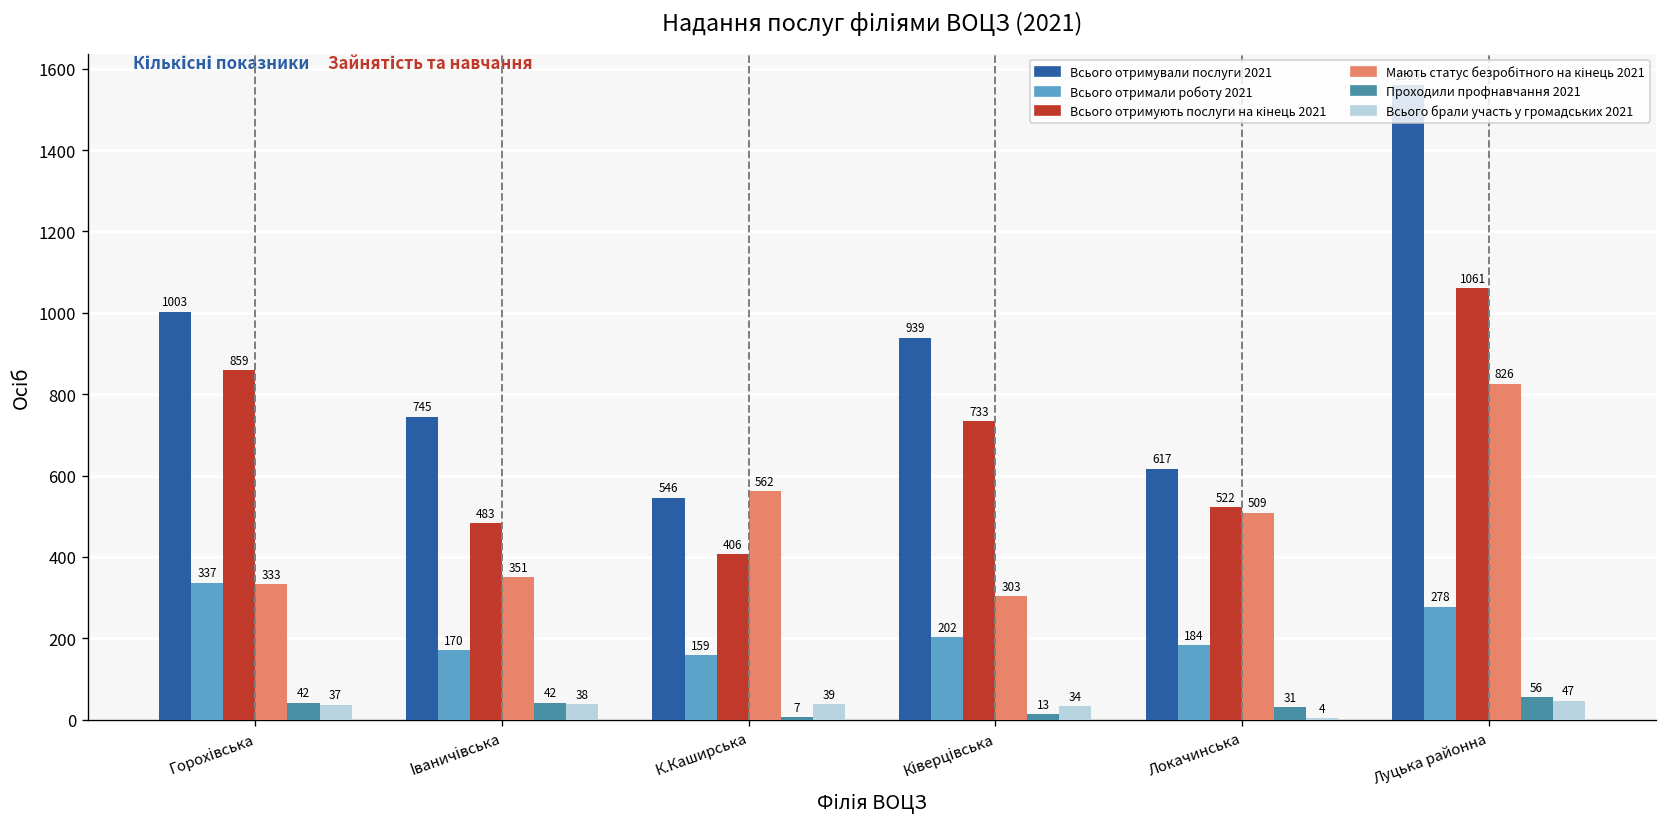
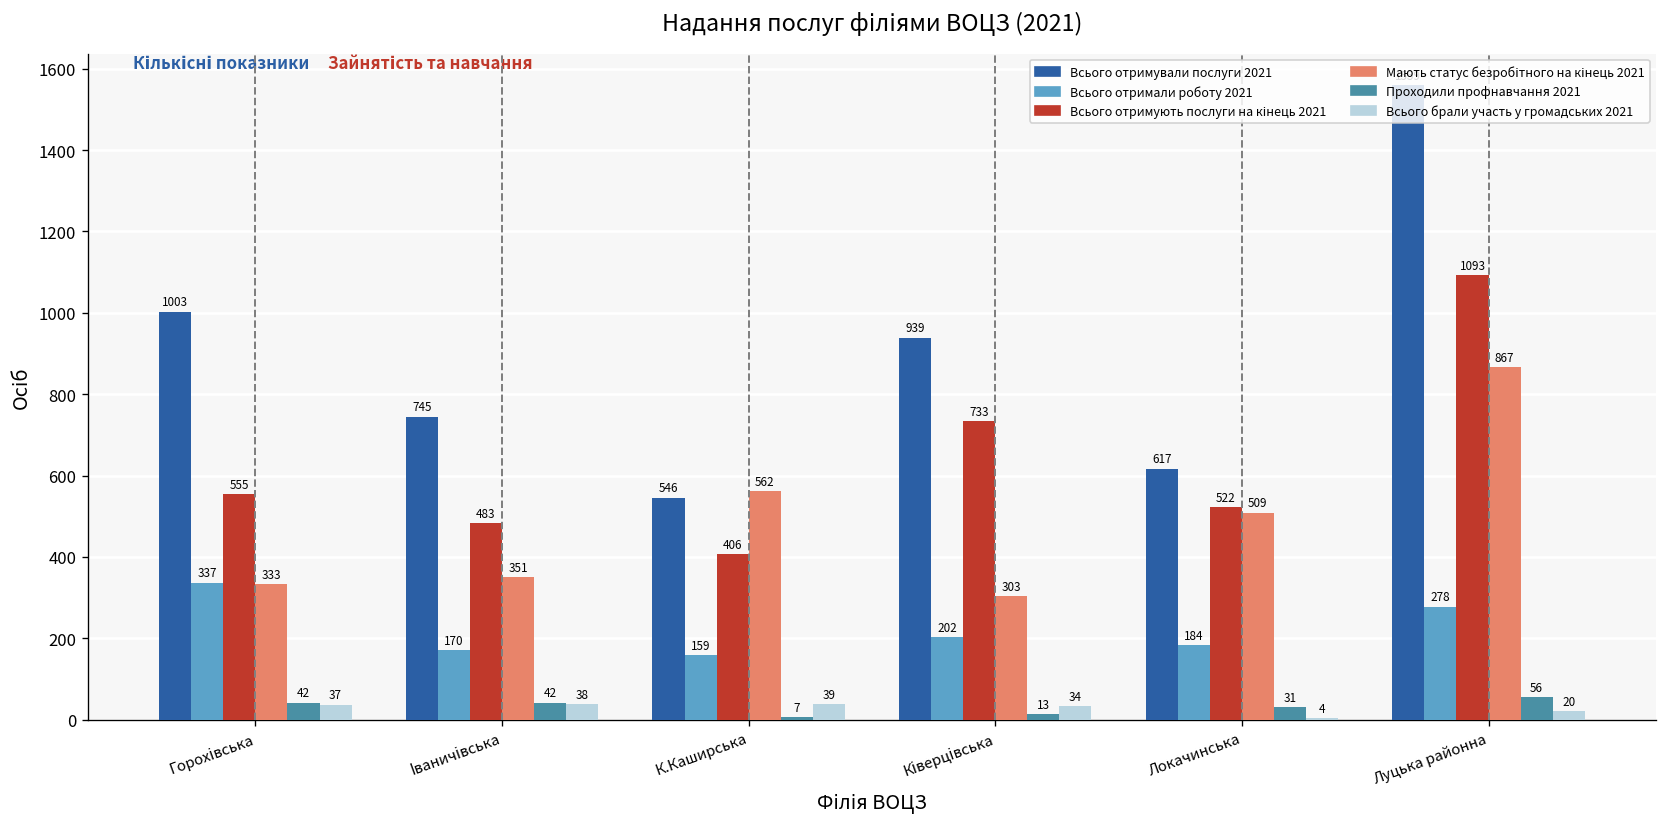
Всього отримують послуги на кінець 2021, Горохівська: 859 -> 555
Всього отримують послуги на кінець 2021, Луцька районна: 1061 -> 1093
Мають статус безробітного на кінець 2021, Луцька районна: 826 -> 867
Всього брали участь у громадських 2021, Луцька районна: 47 -> 20
